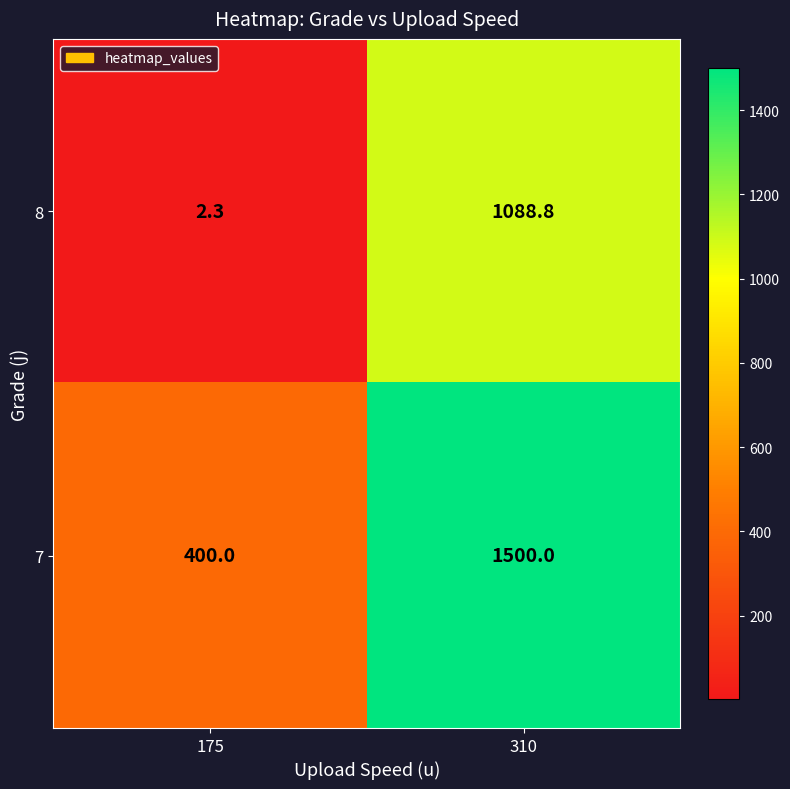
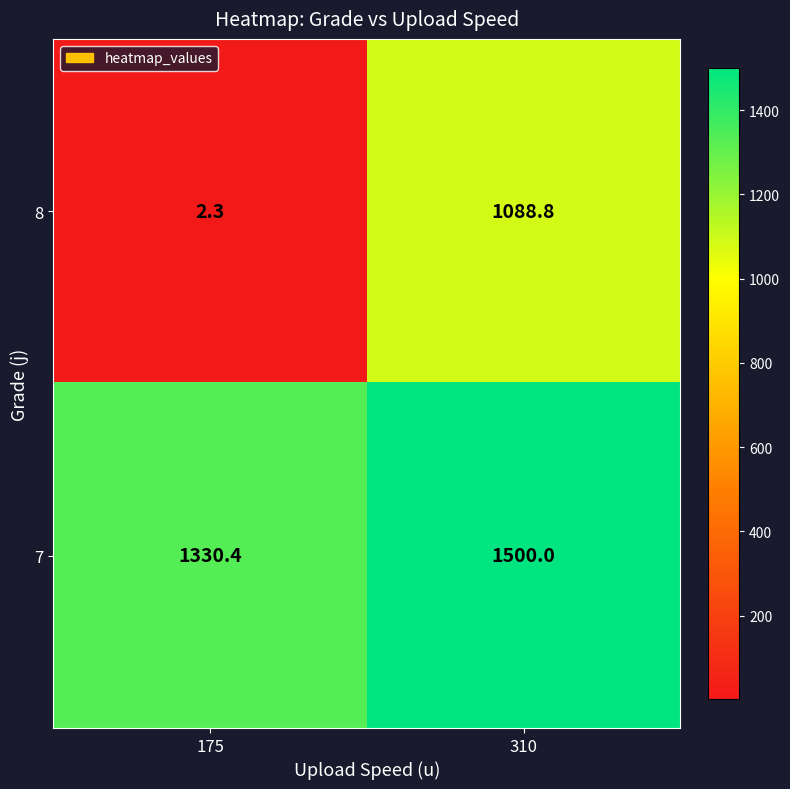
7, 175: 400.0 -> 1330.4
